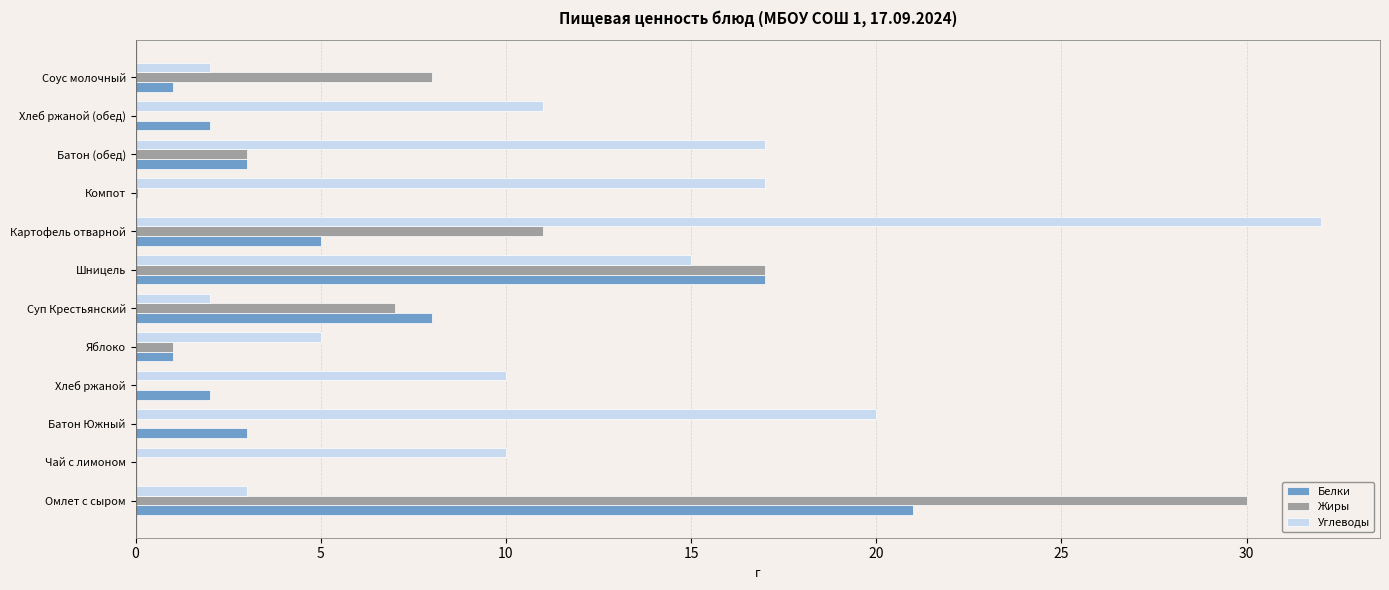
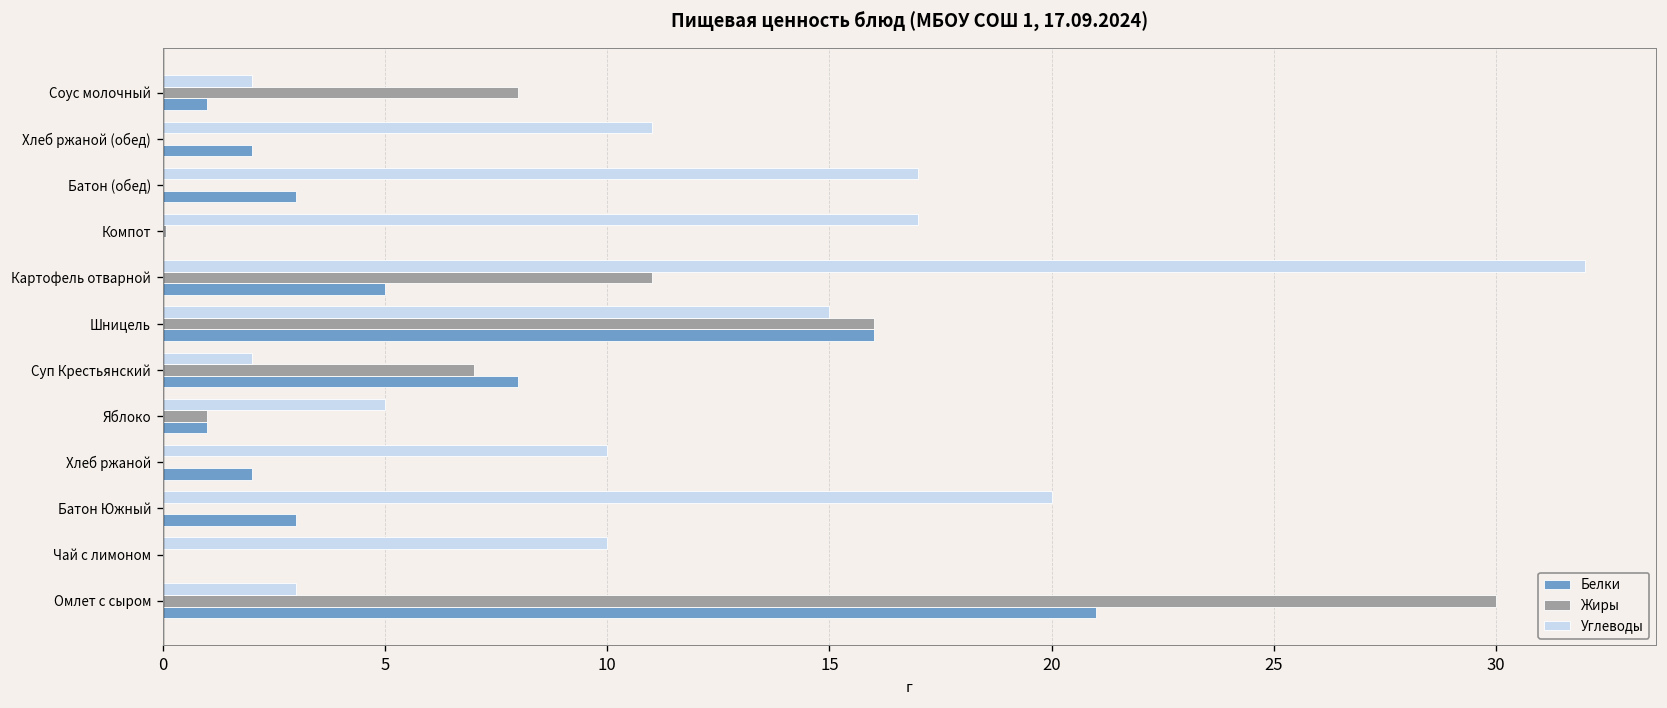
Жиры, Батон (обед): 3 -> 0
Жиры, Шницель: 17 -> 16
Белки, Шницель: 17 -> 16
